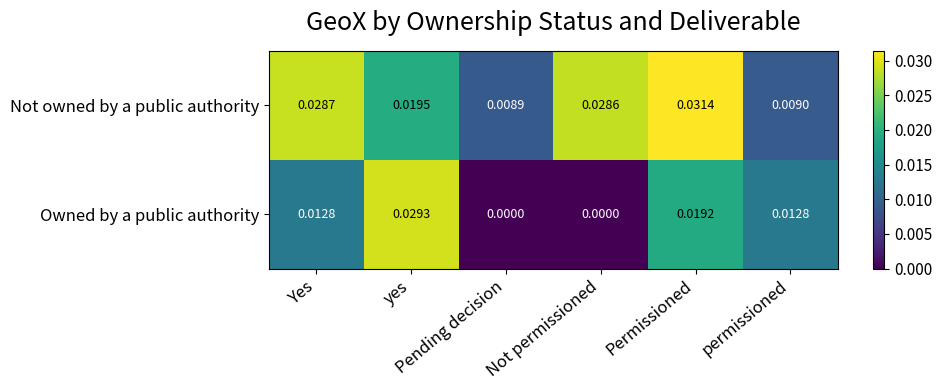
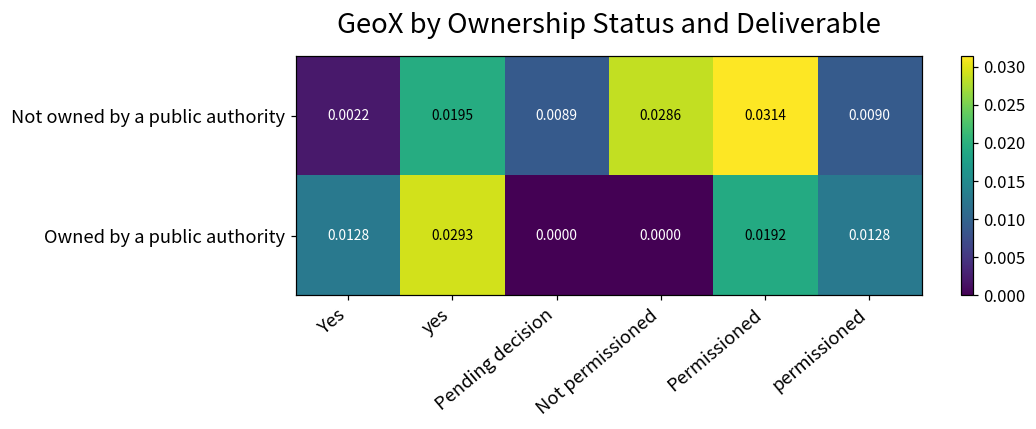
Not owned by a public authority, Yes: 0.0287 -> 0.0022
